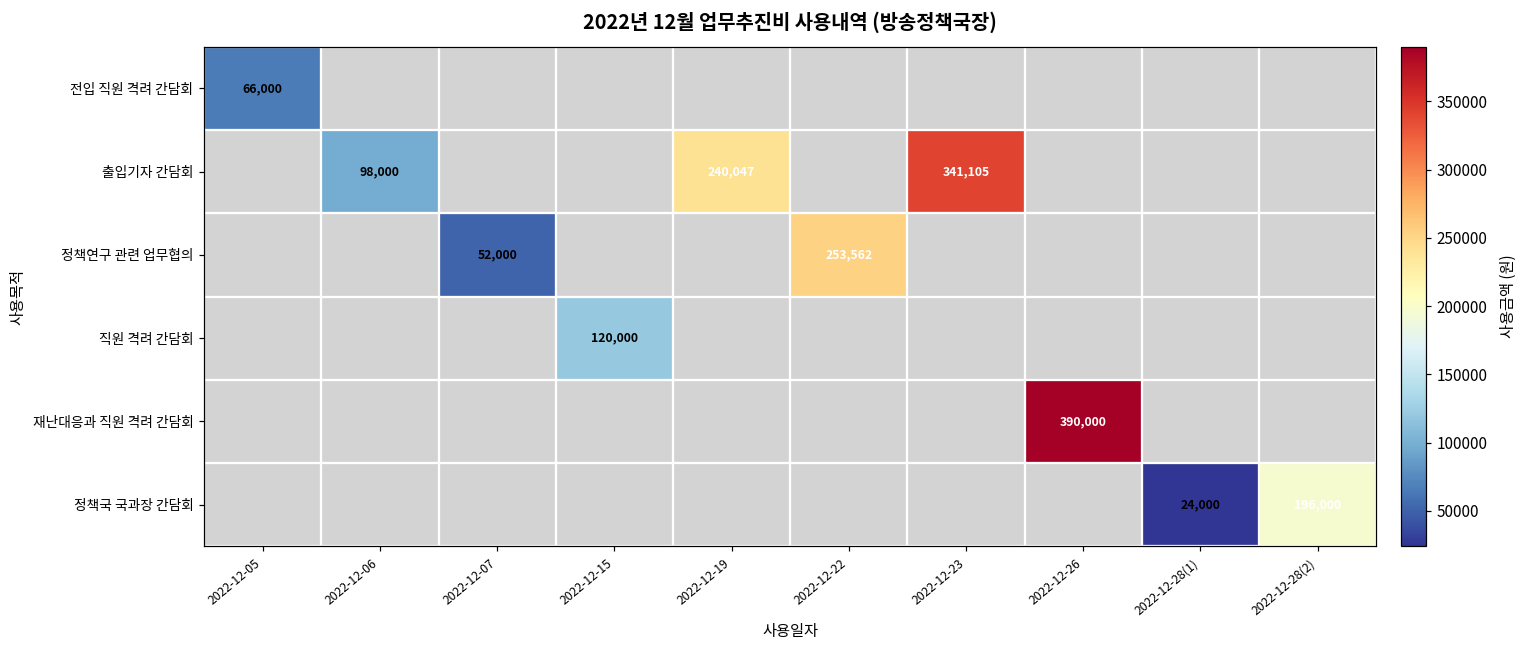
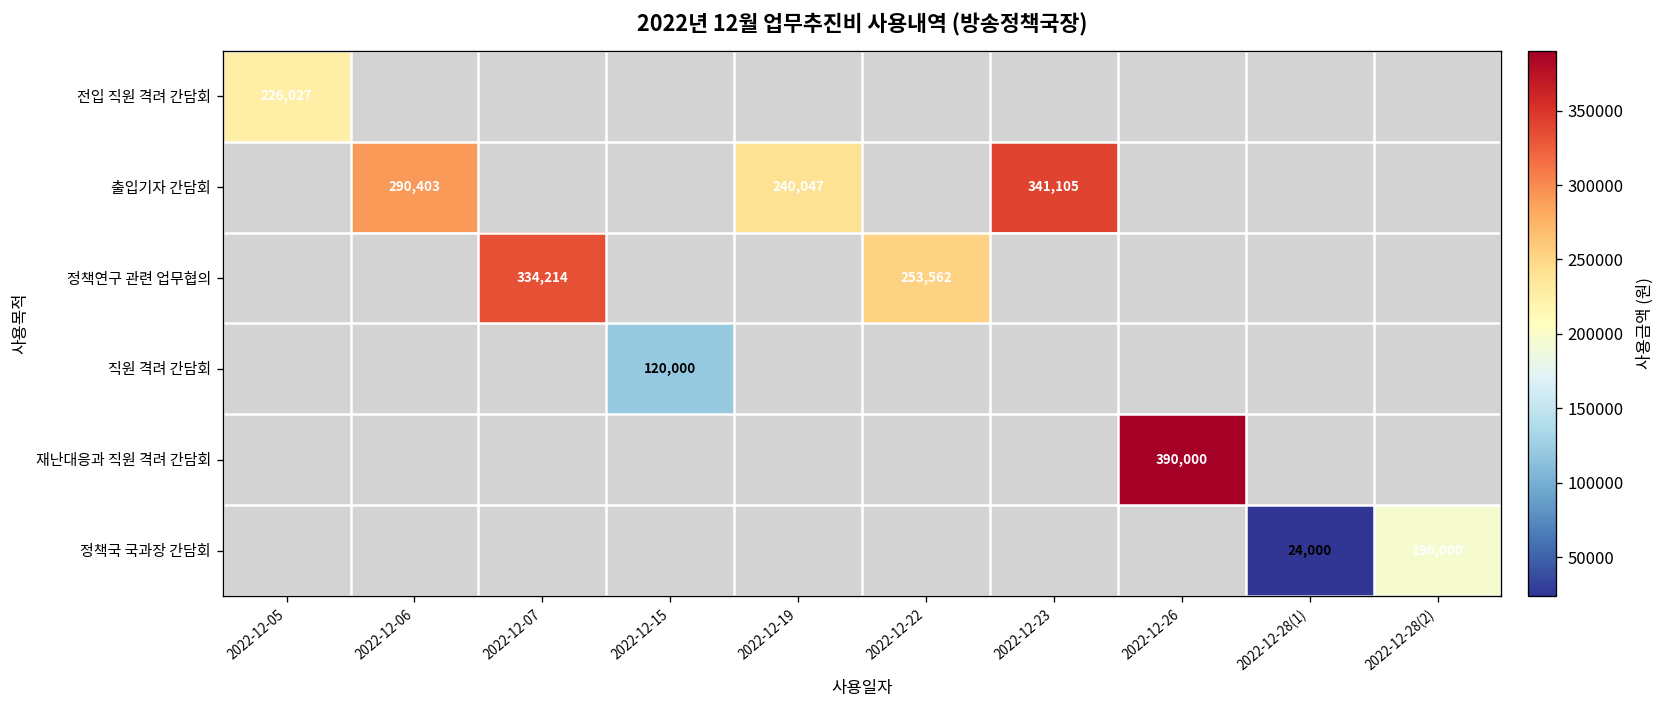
전입 직원 격려 간담회, 2022-12-05: 66,000 -> 226,027
출입기자 간담회, 2022-12-06: 98,000 -> 290,403
정책연구 관련 업무협의, 2022-12-07: 52,000 -> 334,214
